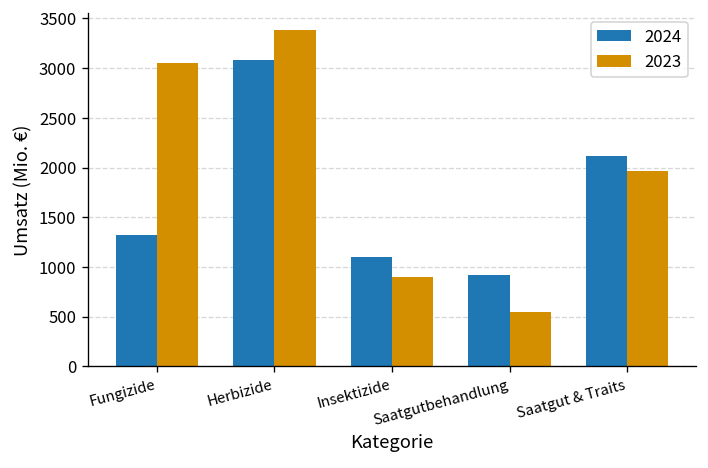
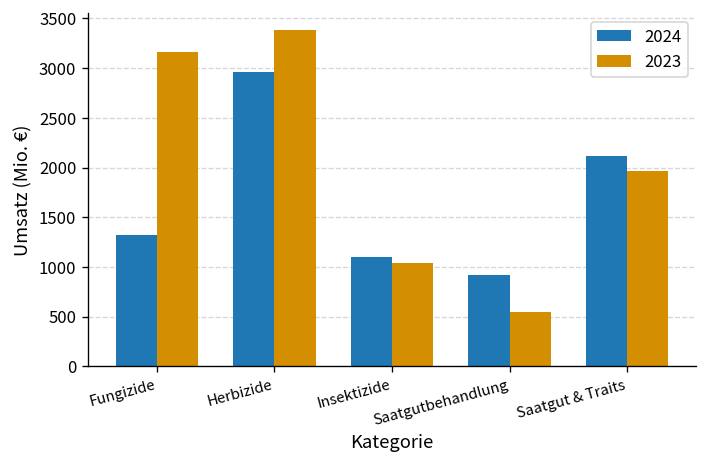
2023, Fungizide: 3000 -> 3200
2024, Herbizide: 3100 -> 3000
2023, Insektizide: 900 -> 1000
